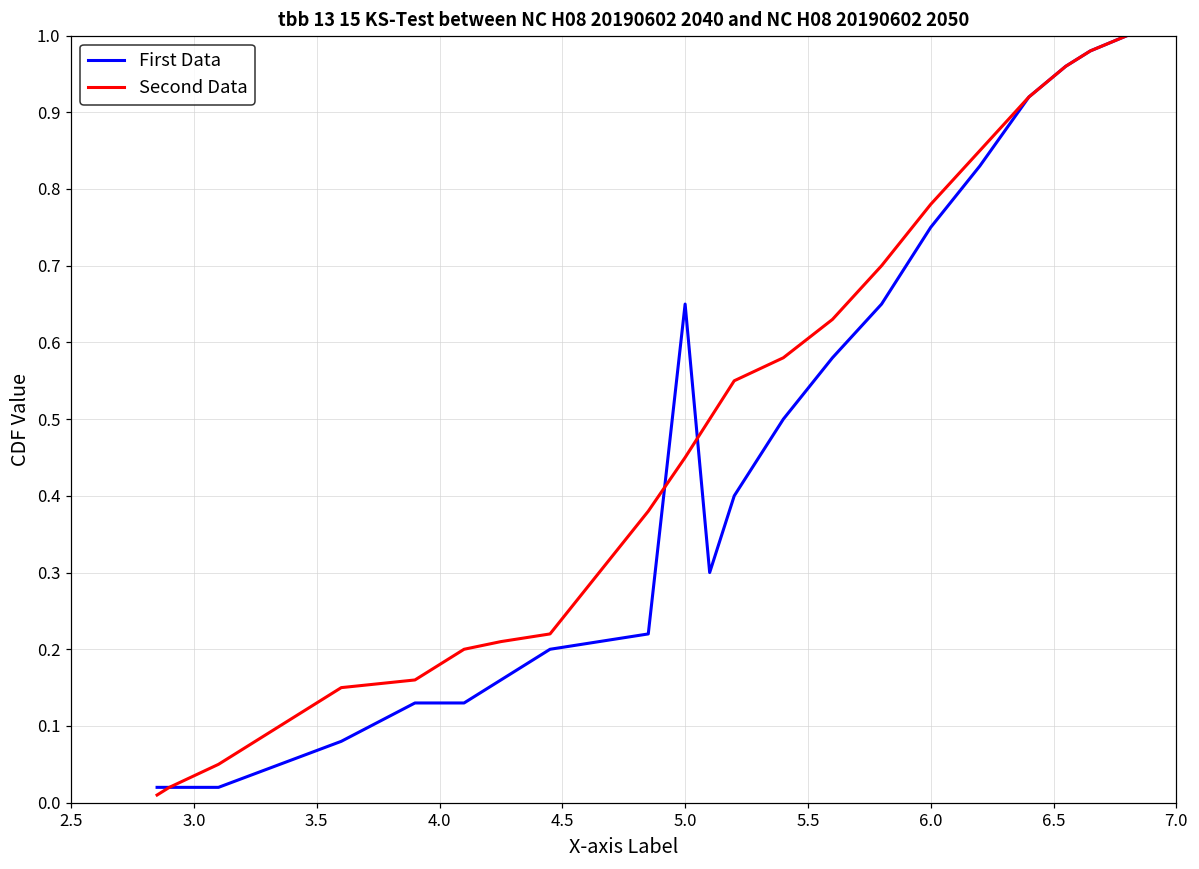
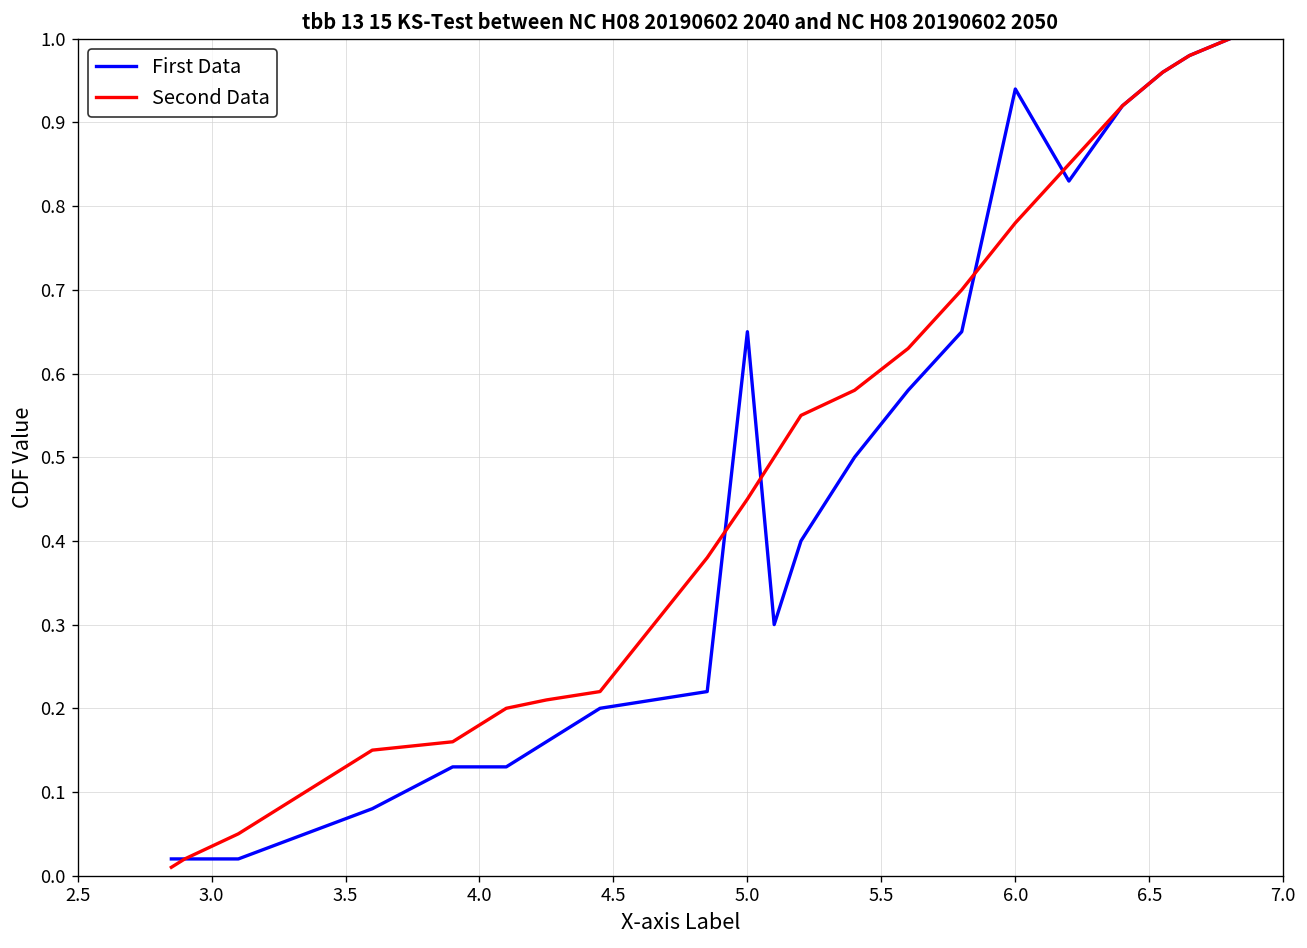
First Data, 6.0: 0.75 -> 0.94
